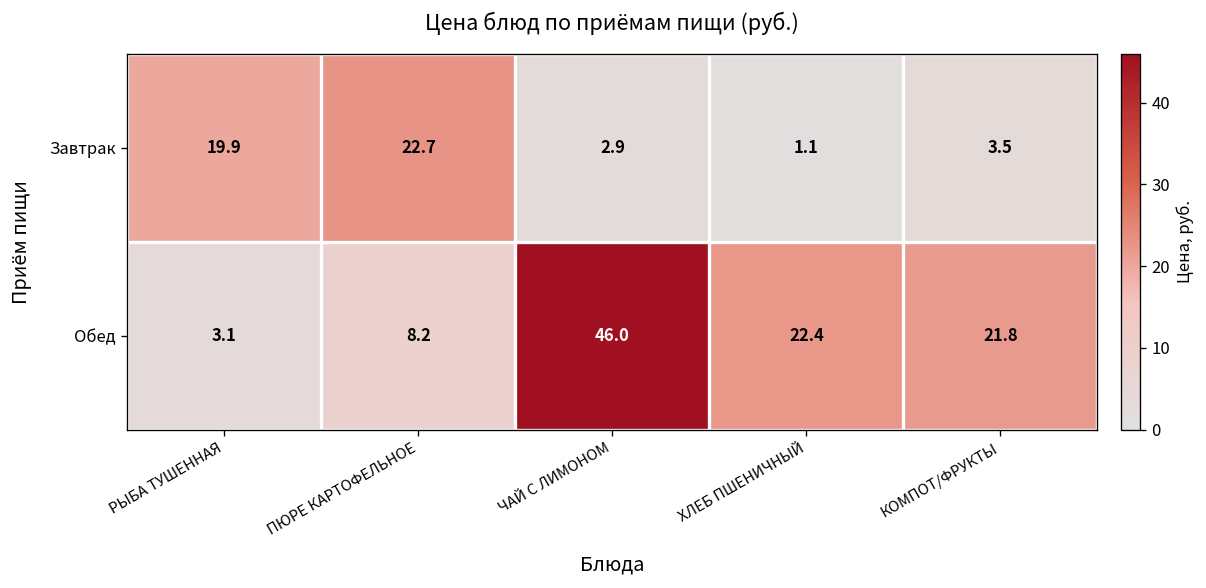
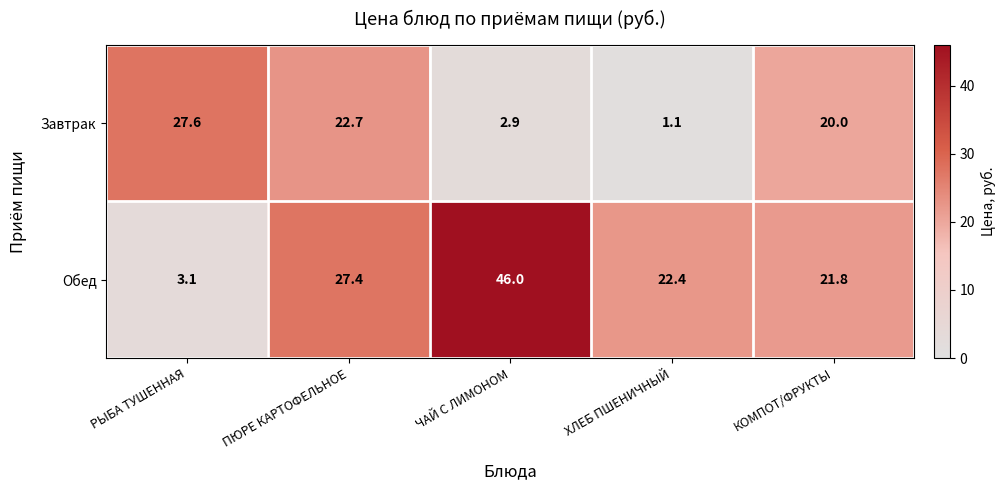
Завтрак, РЫБА ТУШЕННАЯ: 19.9 -> 27.6
Завтрак, КОМПОТ/ФРУКТЫ: 3.5 -> 20.0
Обед, ПЮРЕ КАРТОФЕЛЬНОЕ: 8.2 -> 27.4
